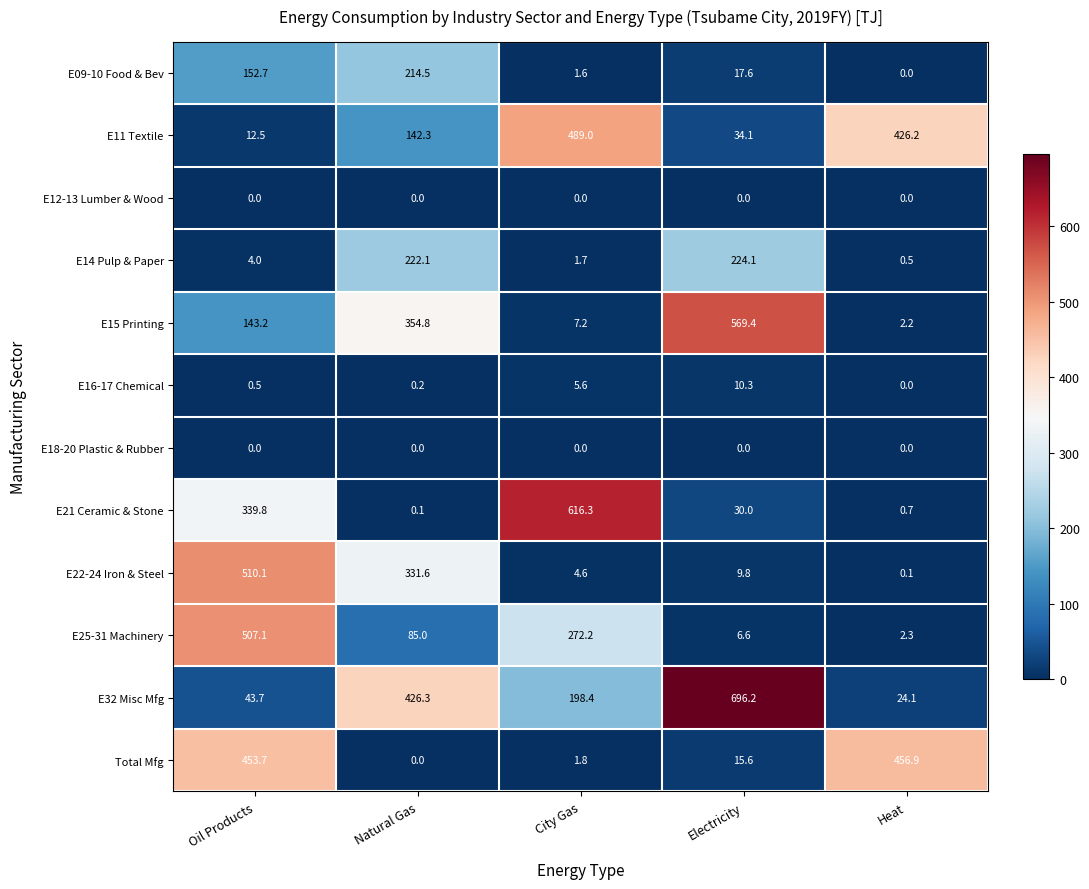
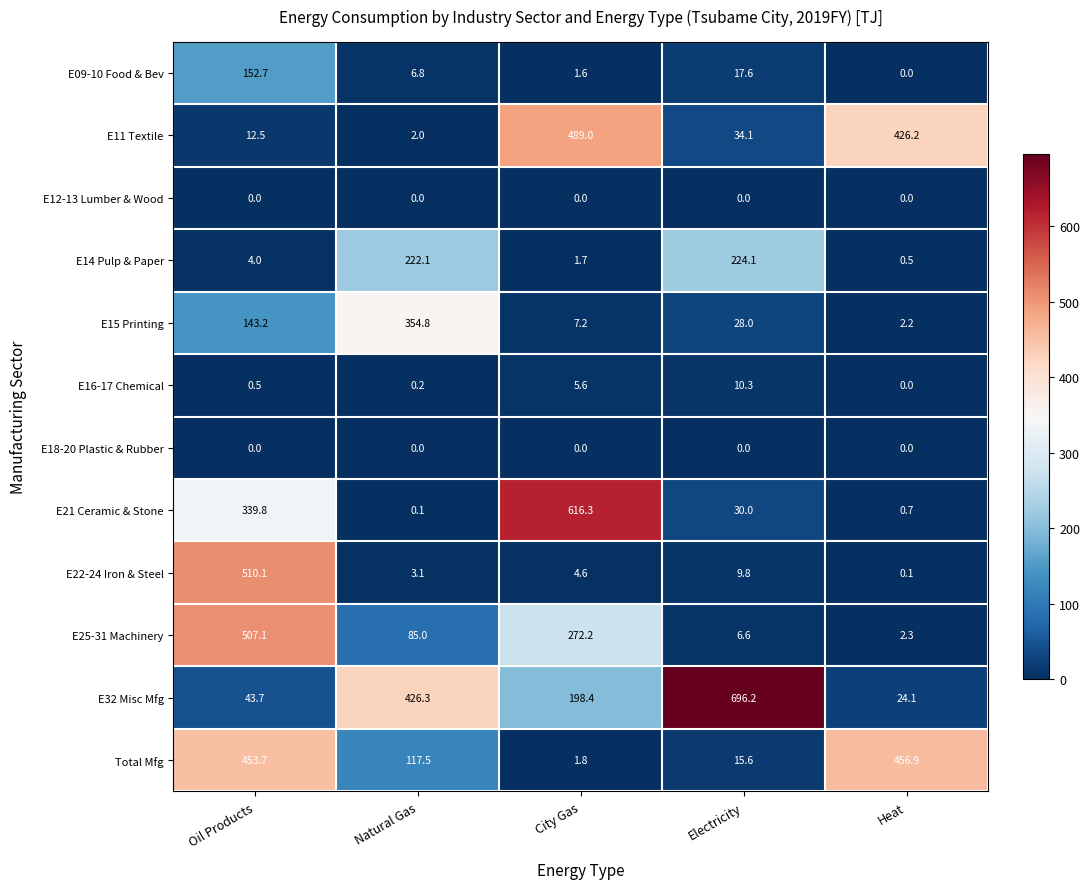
E09-10 Food & Bev, Natural Gas: 214.5 -> 6.8
E11 Textile, Natural Gas: 142.3 -> 2.0
E15 Printing, Electricity: 569.4 -> 28.0
E22-24 Iron & Steel, Natural Gas: 331.6 -> 3.1
Total Mfg, Natural Gas: 0.0 -> 117.5
